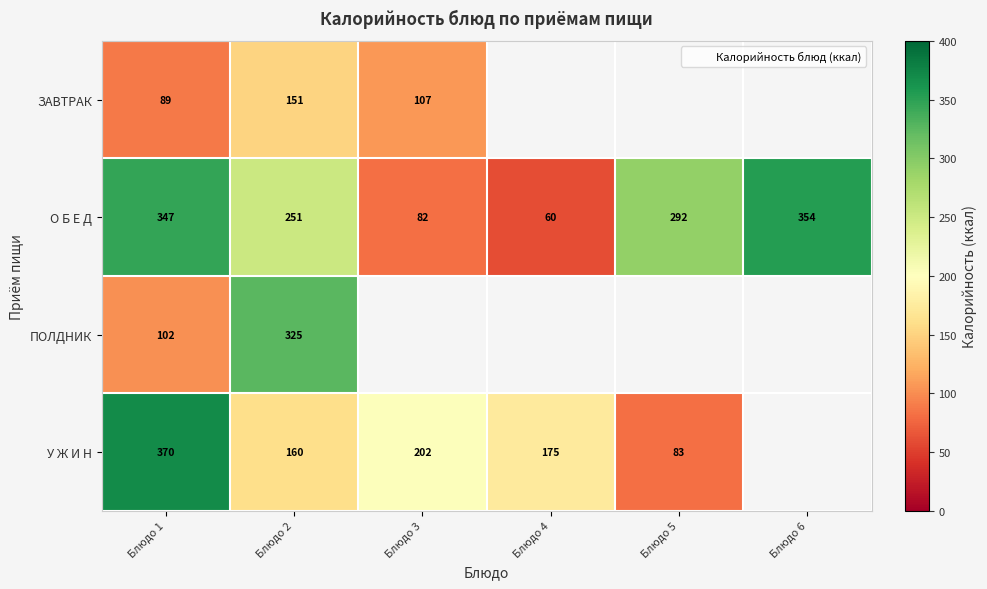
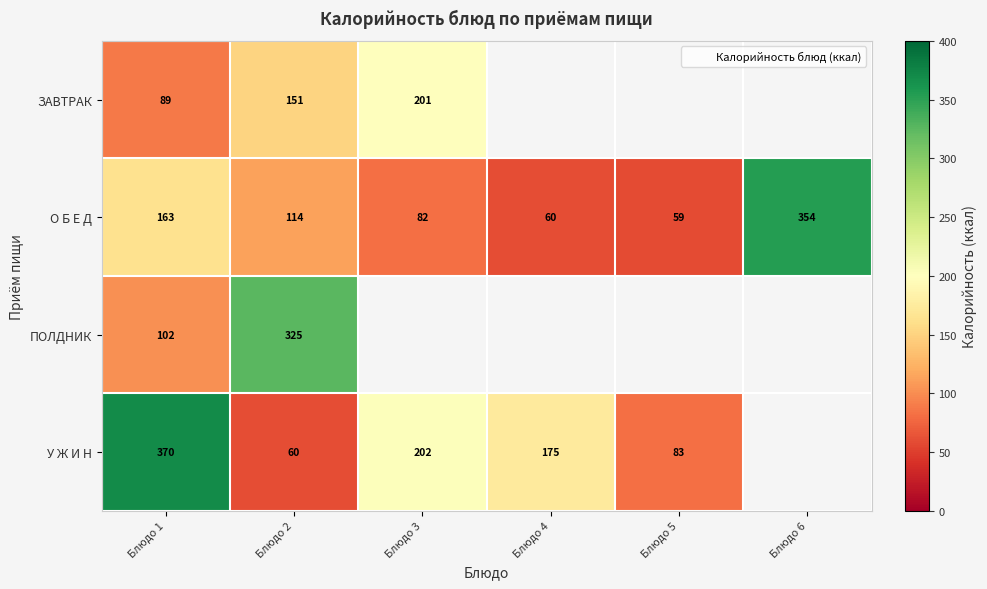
ЗАВТРАК, Блюдо 3: 107 -> 201
О Б Е Д, Блюдо 1: 347 -> 163
О Б Е Д, Блюдо 2: 251 -> 114
О Б Е Д, Блюдо 5: 292 -> 59
У Ж И Н, Блюдо 2: 160 -> 60
